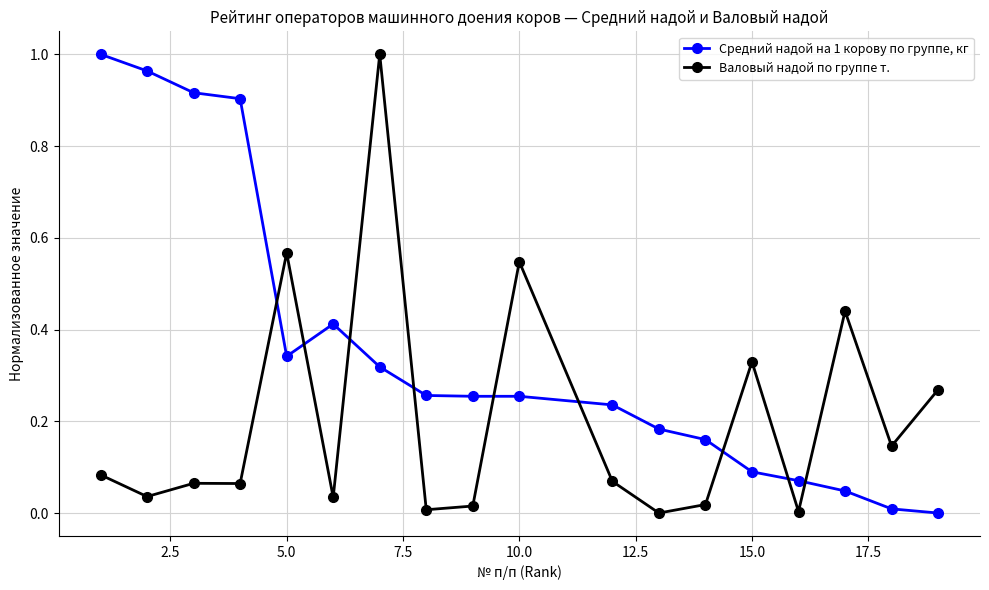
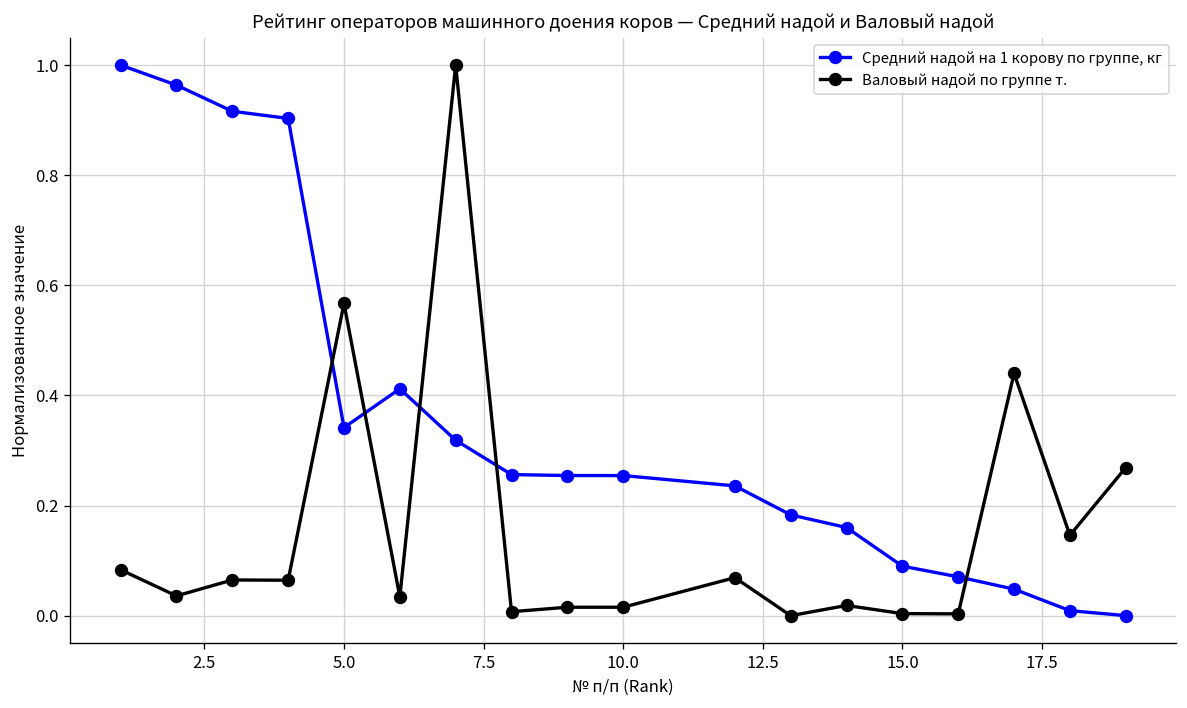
Валовый надой по группе т., 10.0: 0.55 -> 0.02
Валовый надой по группе т., 15.0: 0.33 -> 0.00
